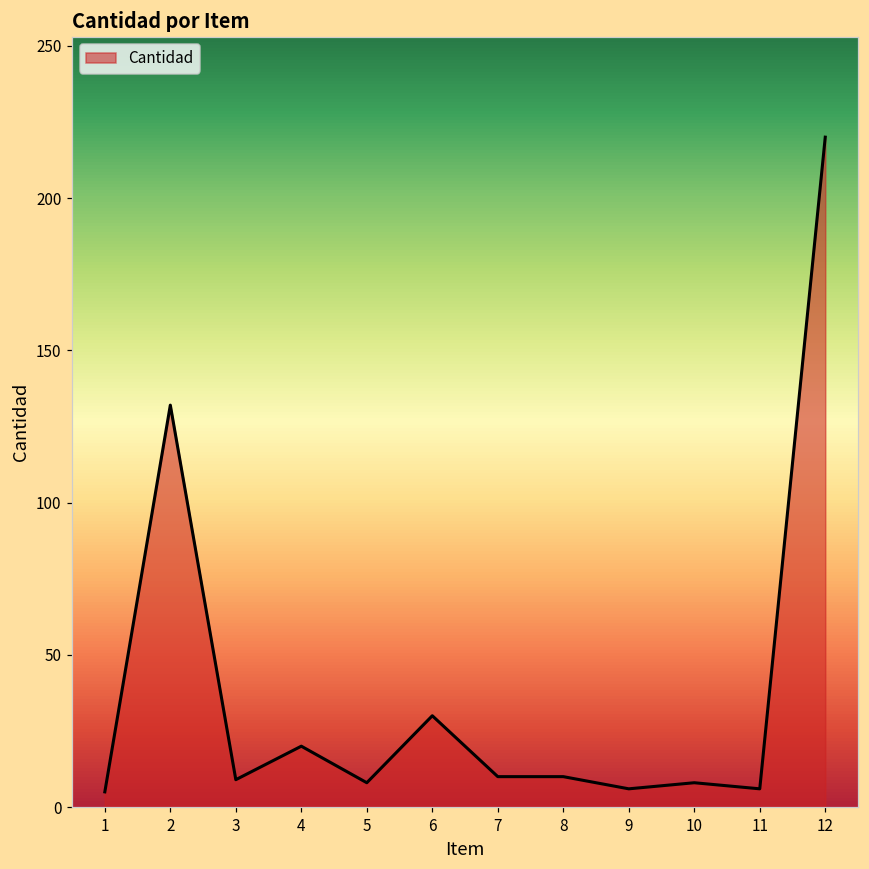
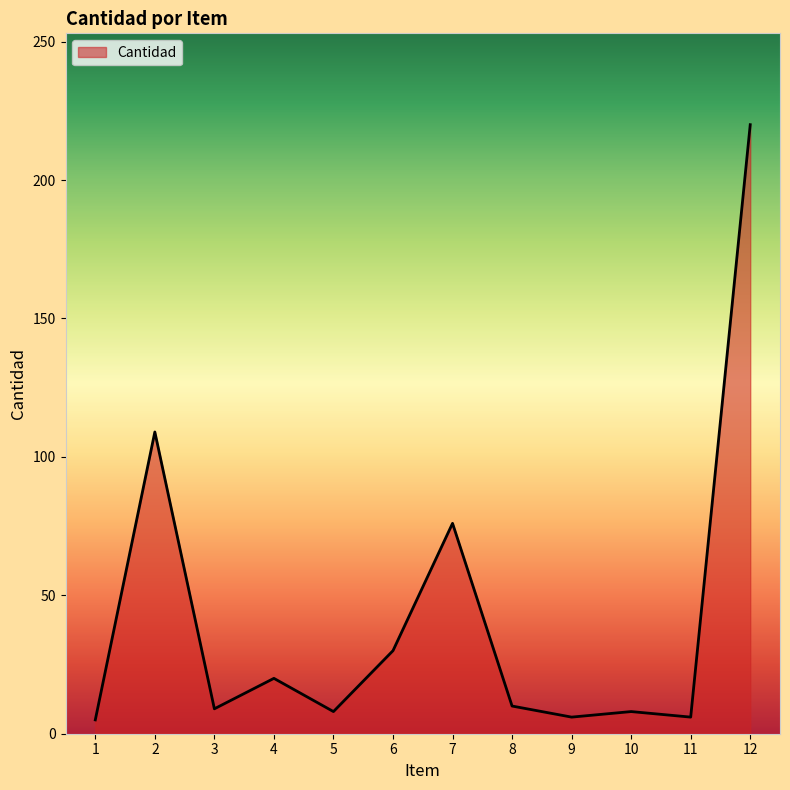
2: 132 -> 109
7: 10 -> 76
